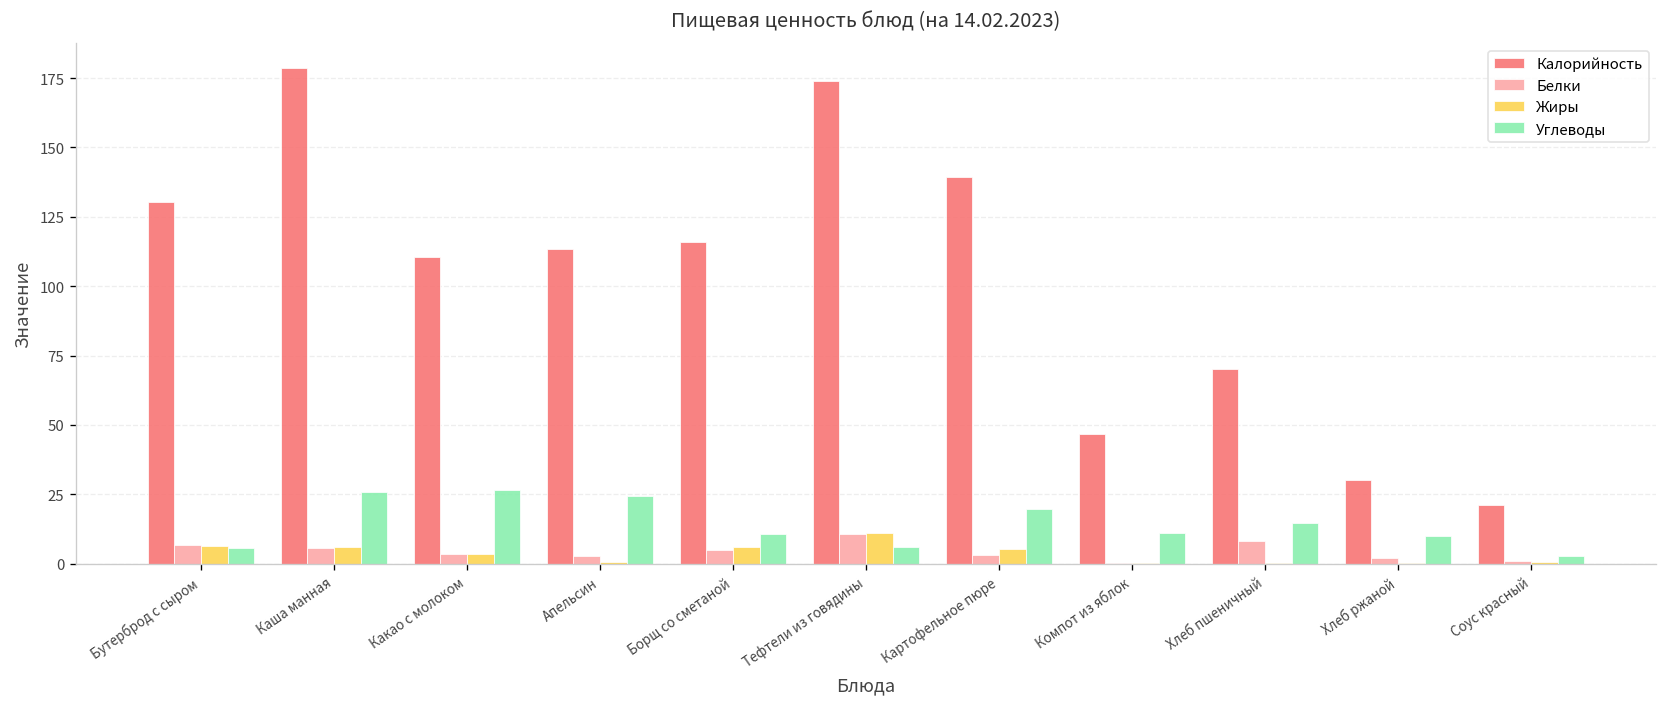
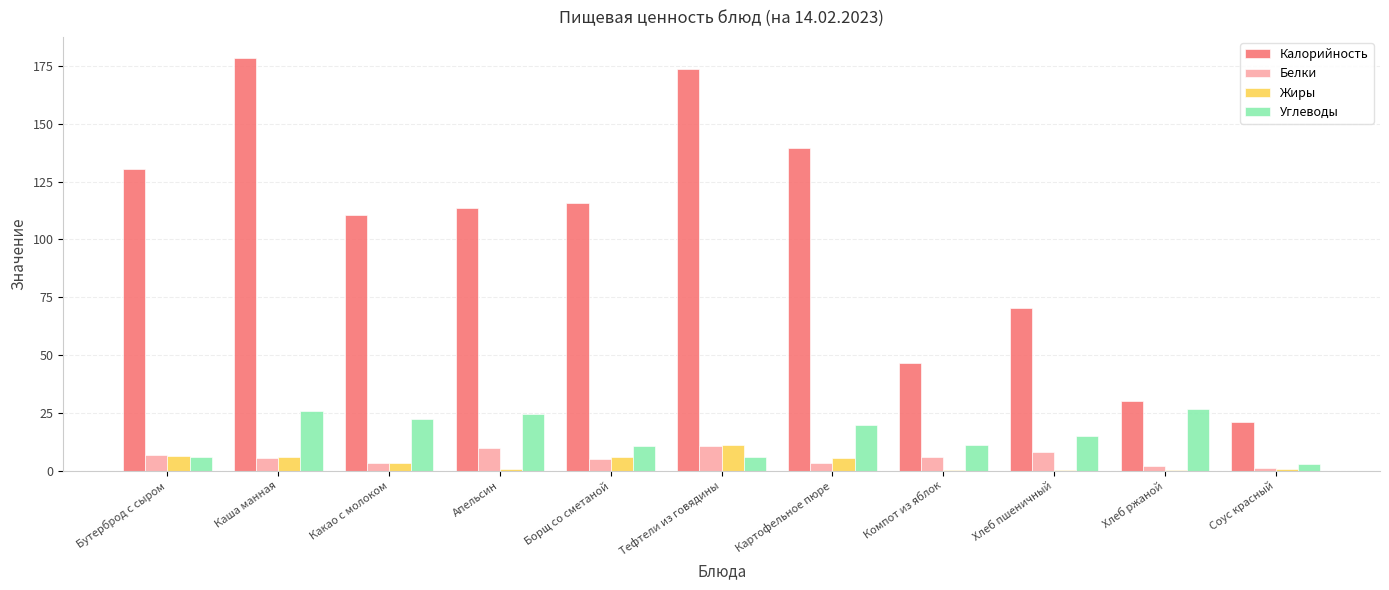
Углеводы, Какао с молоком: 27 -> 22
Белки, Апельсин: 3 -> 10
Белки, Компот из яблок: 0 -> 6
Углеводы, Хлеб ржаной: 10 -> 27
